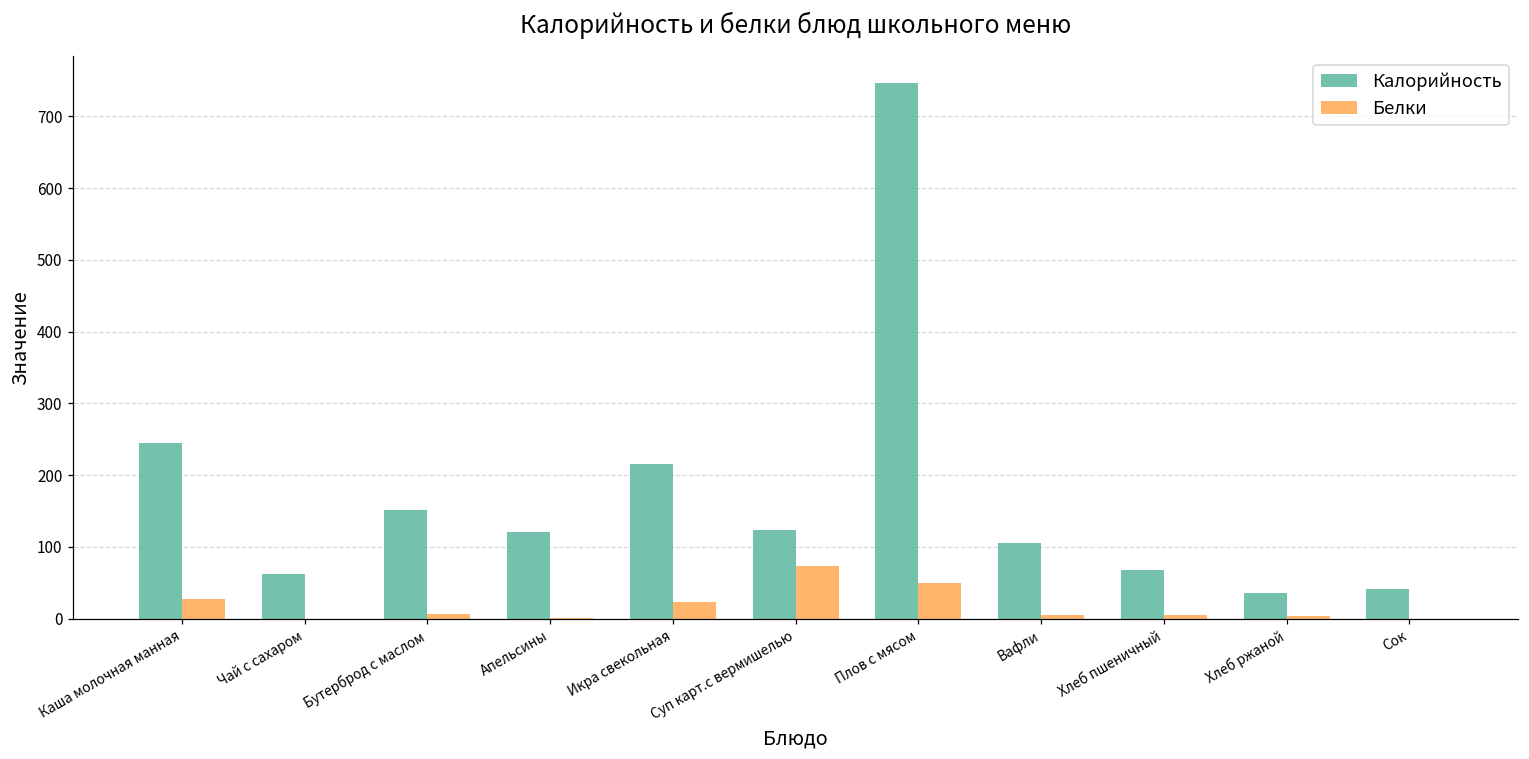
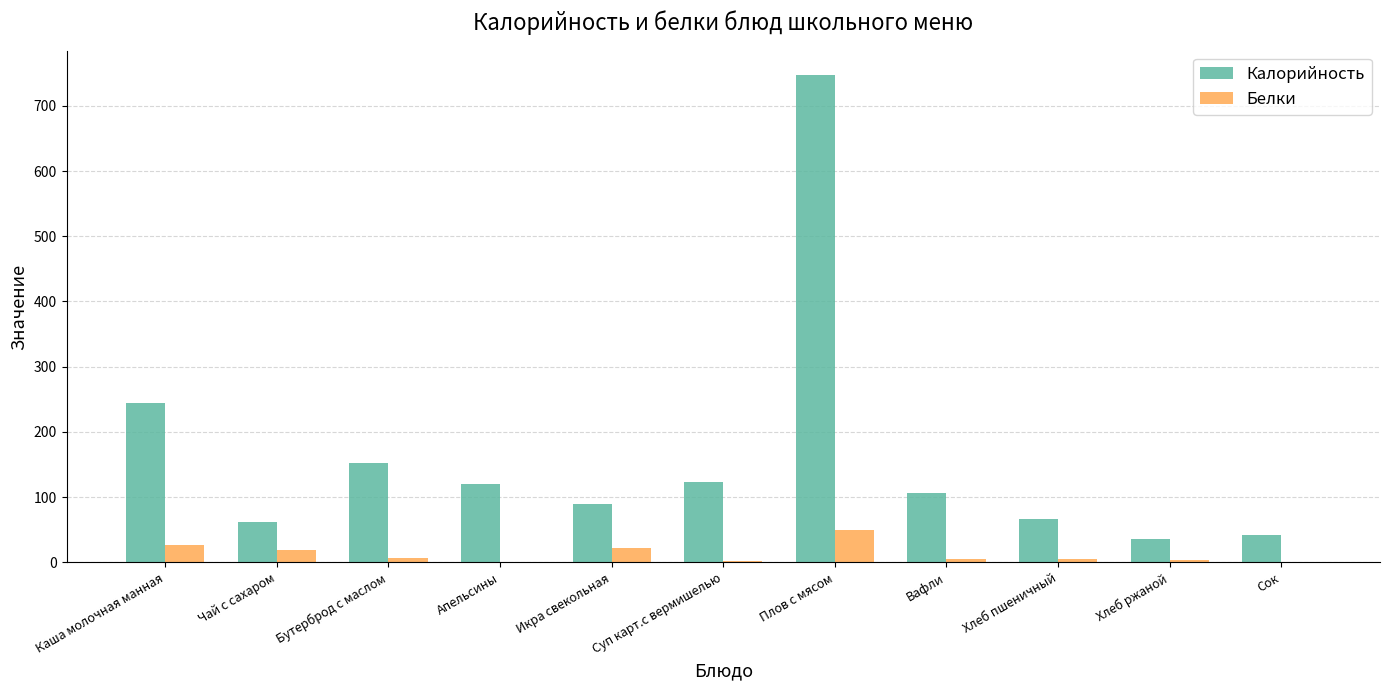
Белки, Чай с сахаром: 0 -> 20
Калорийность, Икра свекольная: 220 -> 90
Белки, Суп карт.с вермишелью: 70 -> 0
